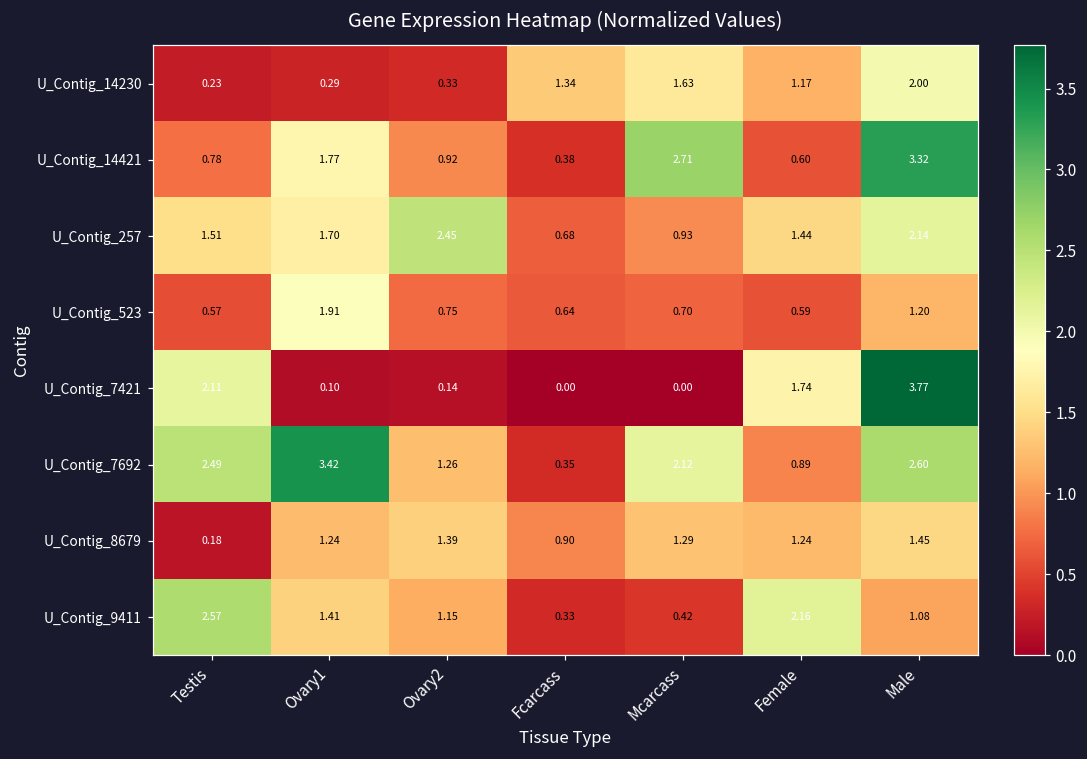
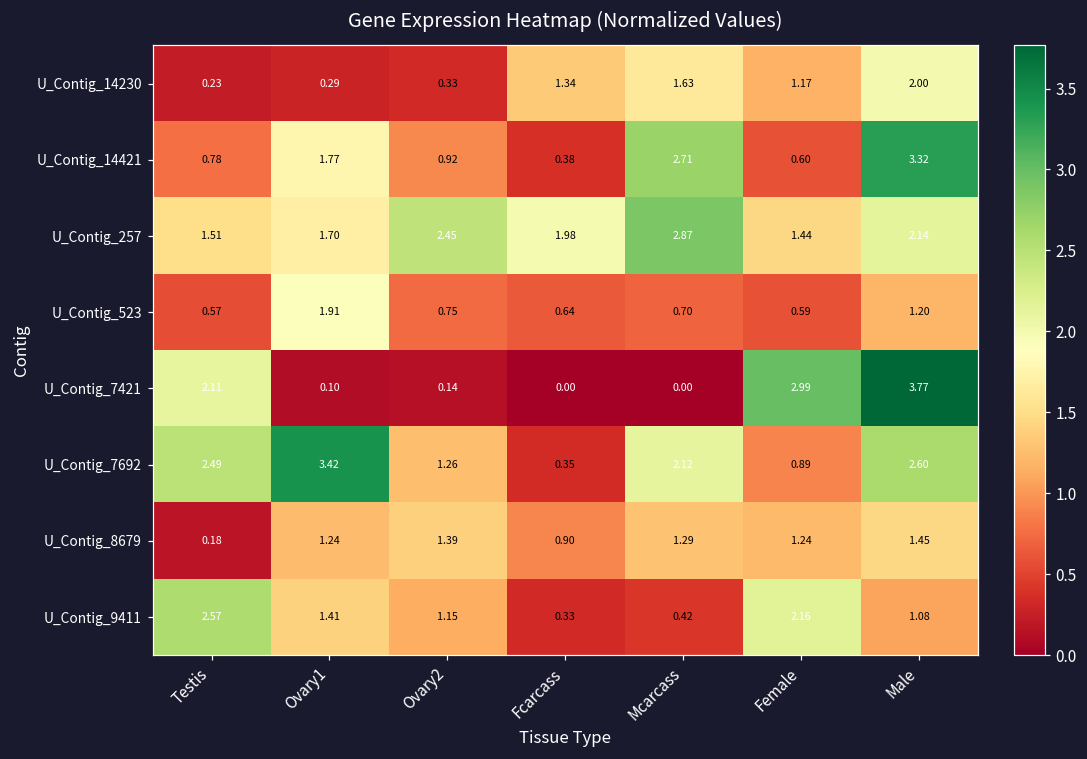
U_Contig_257, Fcarcass: 0.68 -> 1.98
U_Contig_257, Mcarcass: 0.93 -> 2.87
U_Contig_7421, Female: 1.74 -> 2.99
